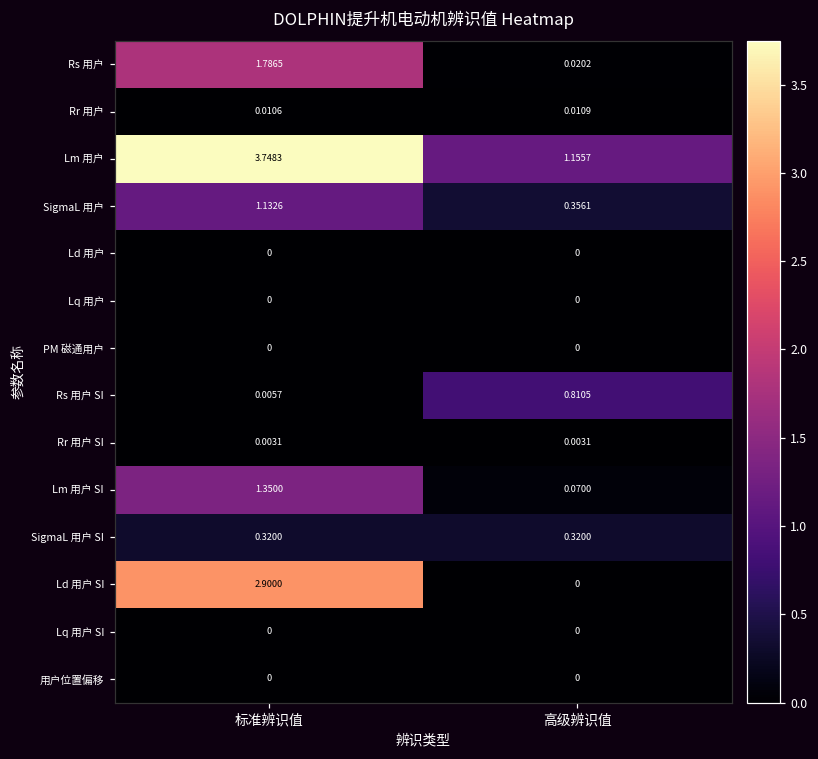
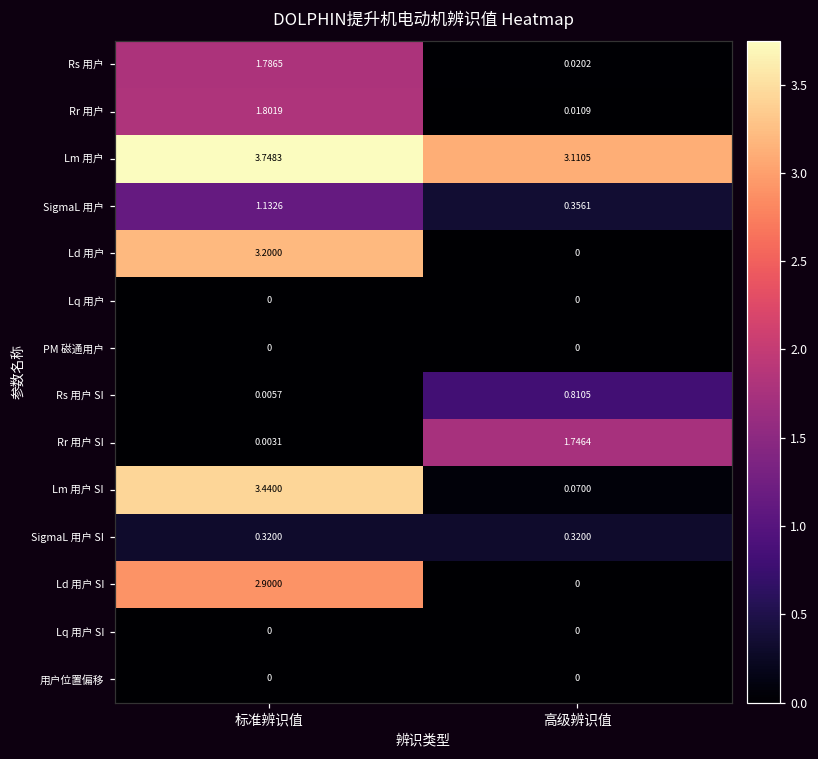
Rr 用户, 标准辨识值: 0.0106 -> 1.8019
Lm 用户, 高级辨识值: 1.1557 -> 3.1105
Ld 用户, 标准辨识值: 0 -> 3.2000
Rr 用户 SI, 高级辨识值: 0.0031 -> 1.7464
Lm 用户 SI, 标准辨识值: 1.3500 -> 3.4400
